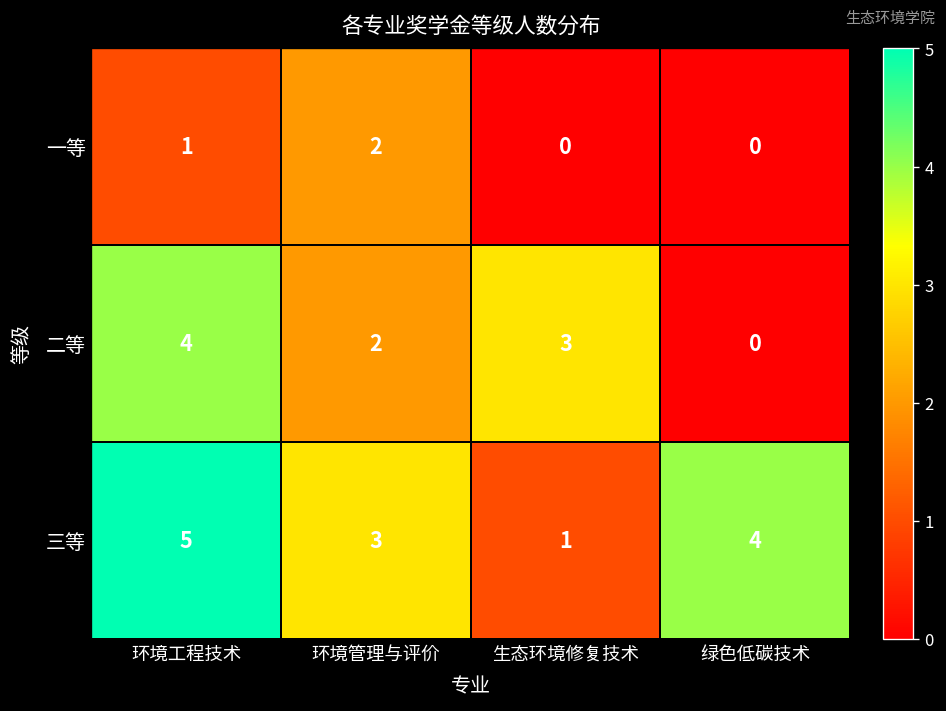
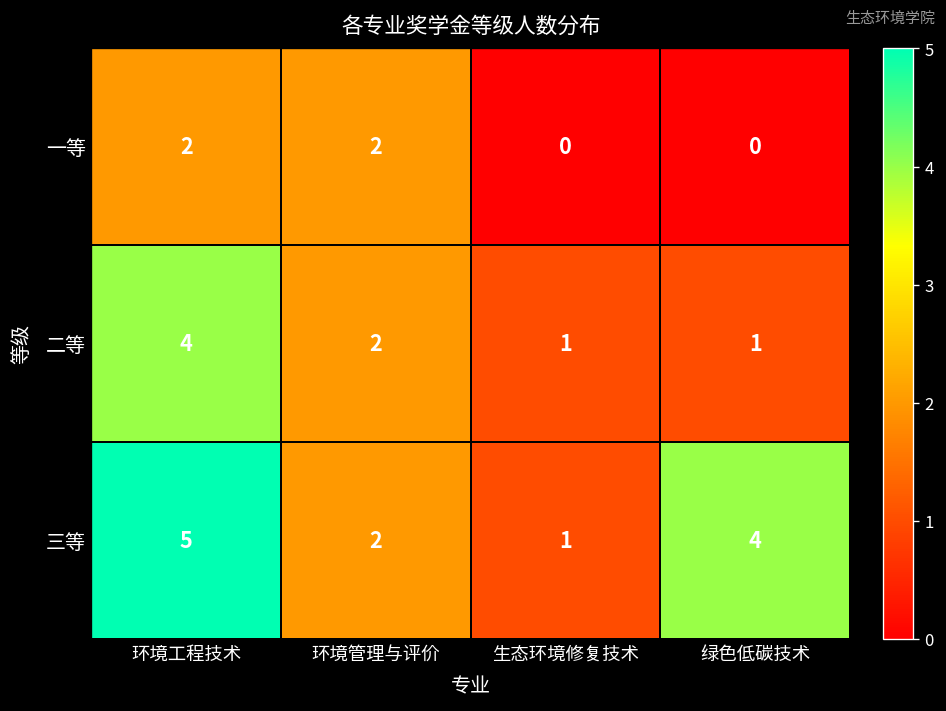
一等, 环境工程技术: 1 -> 2
二等, 生态环境修复技术: 3 -> 1
二等, 绿色低碳技术: 0 -> 1
三等, 环境管理与评价: 3 -> 2
